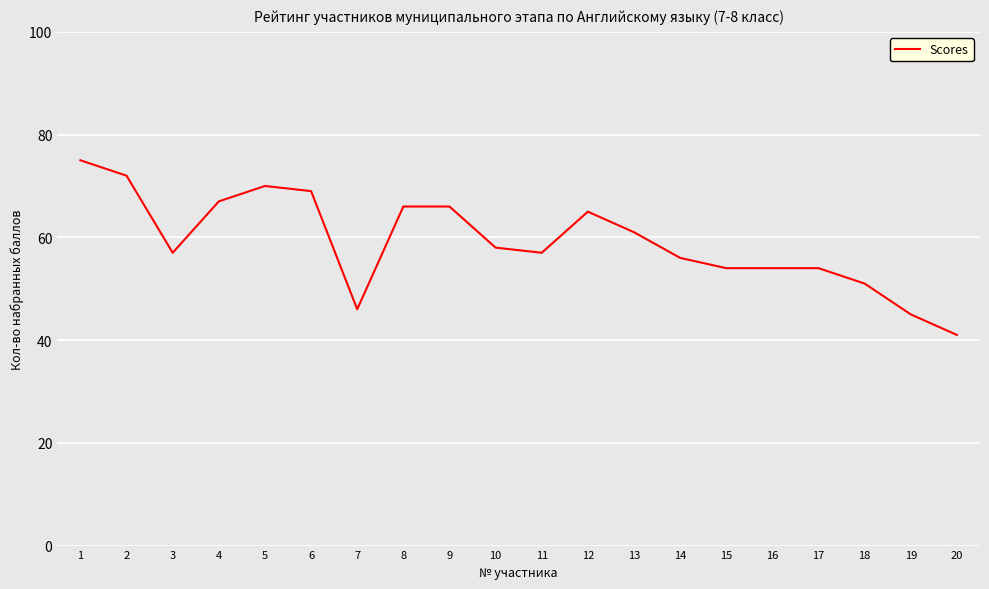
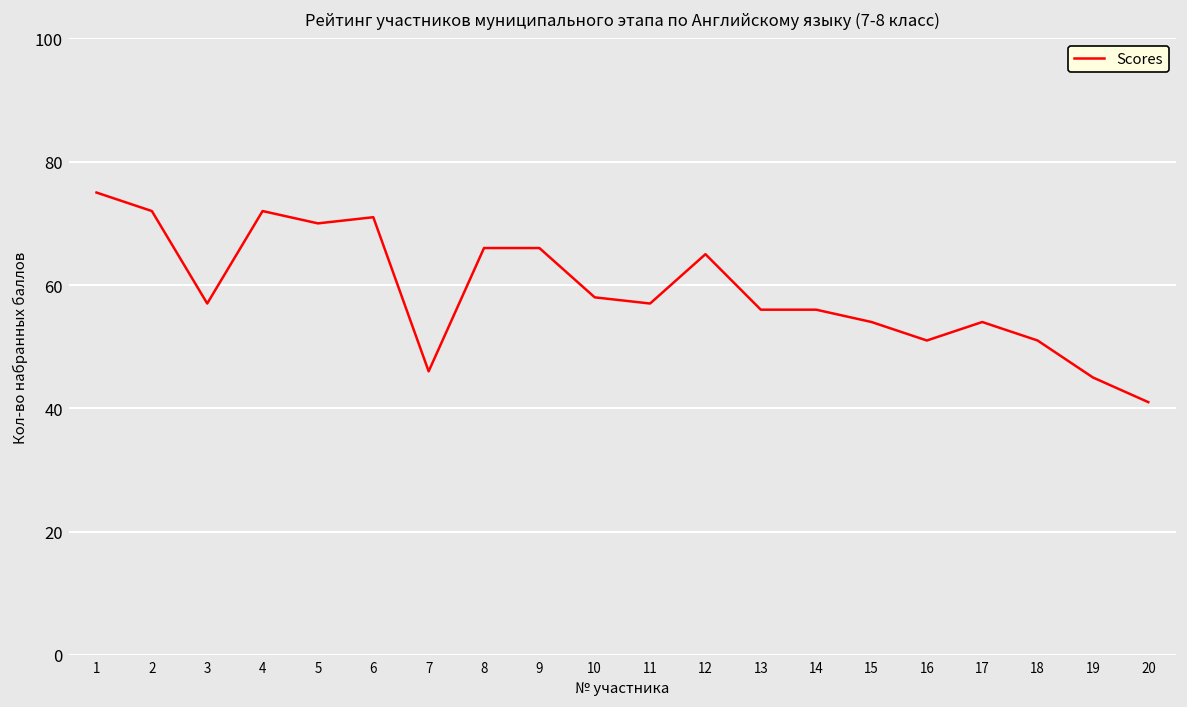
4: 67 -> 72
6: 69 -> 71
13: 61 -> 56
16: 54 -> 51
